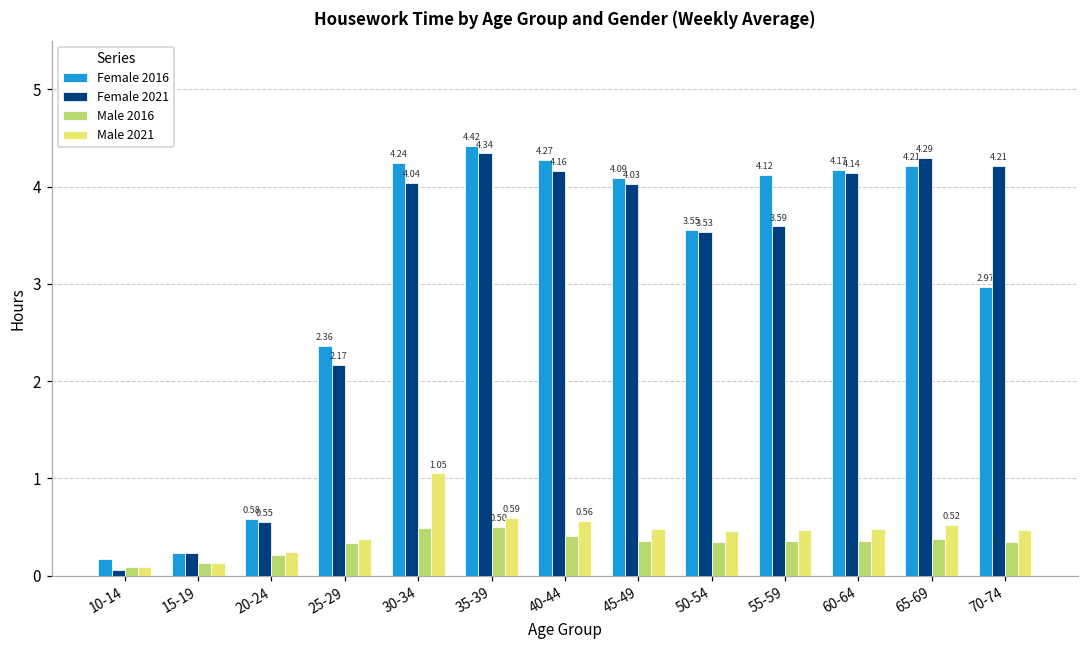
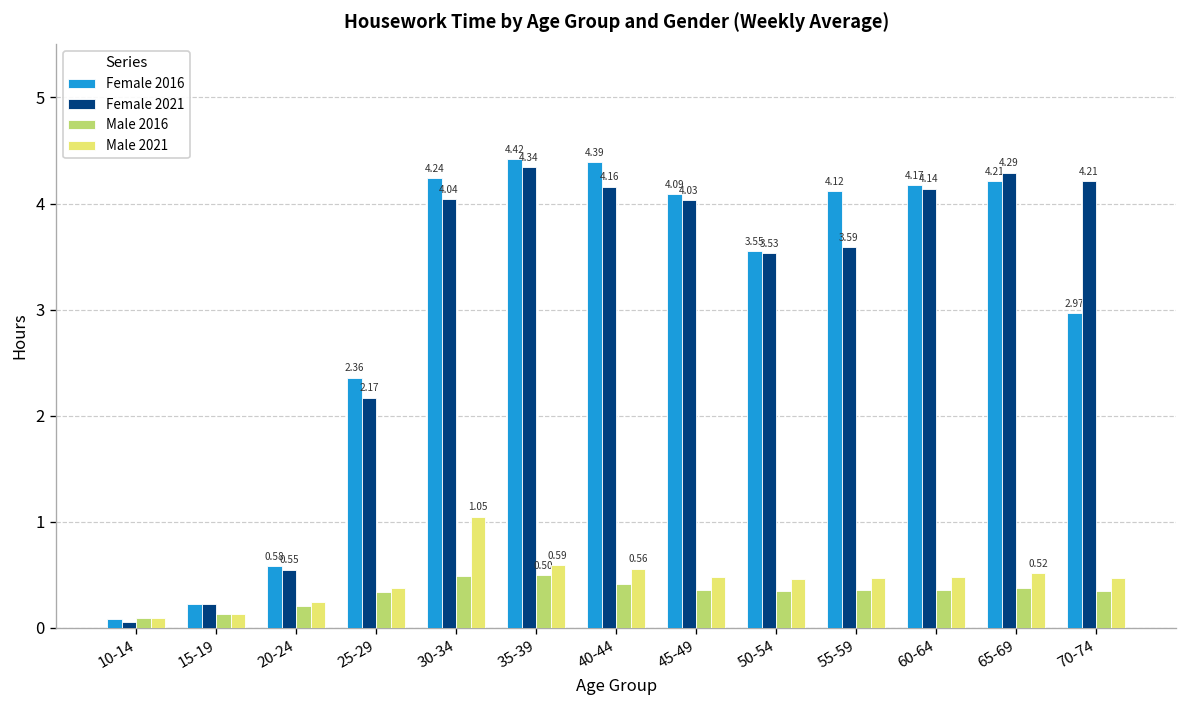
Female 2016, 10-14: 0.2 -> 0.1
Female 2016, 40-44: 4.27 -> 4.39
